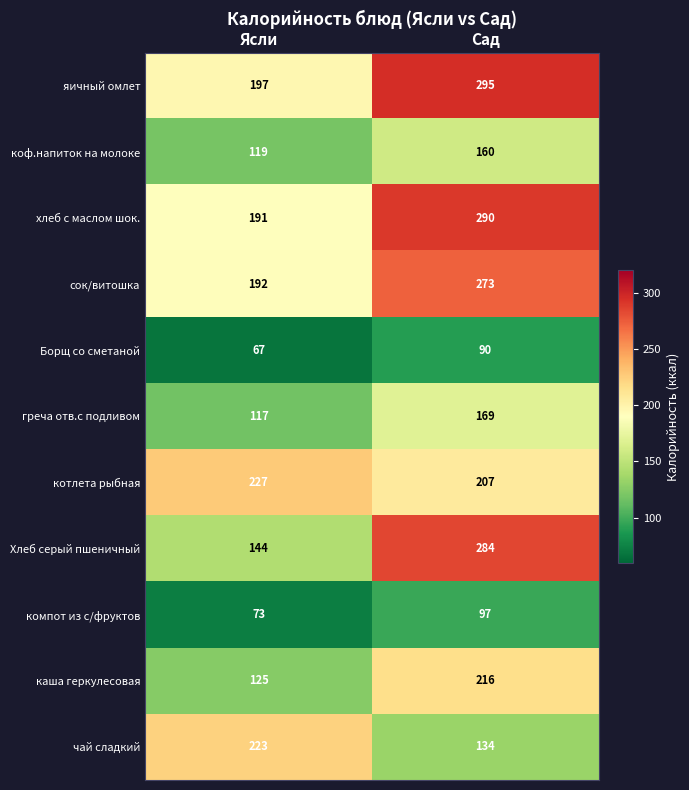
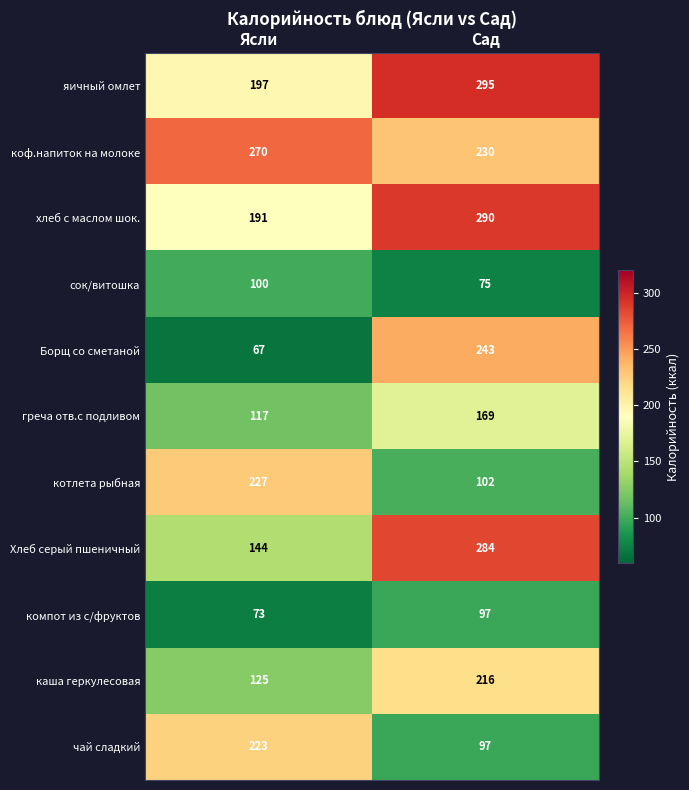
коф.напиток на молоке, Ясли: 119 -> 270
коф.напиток на молоке, Сад: 160 -> 230
сок/витошка, Ясли: 192 -> 100
сок/витошка, Сад: 273 -> 75
Борщ со сметаной, Сад: 90 -> 243
котлета рыбная, Сад: 207 -> 102
чай сладкий, Сад: 134 -> 97
